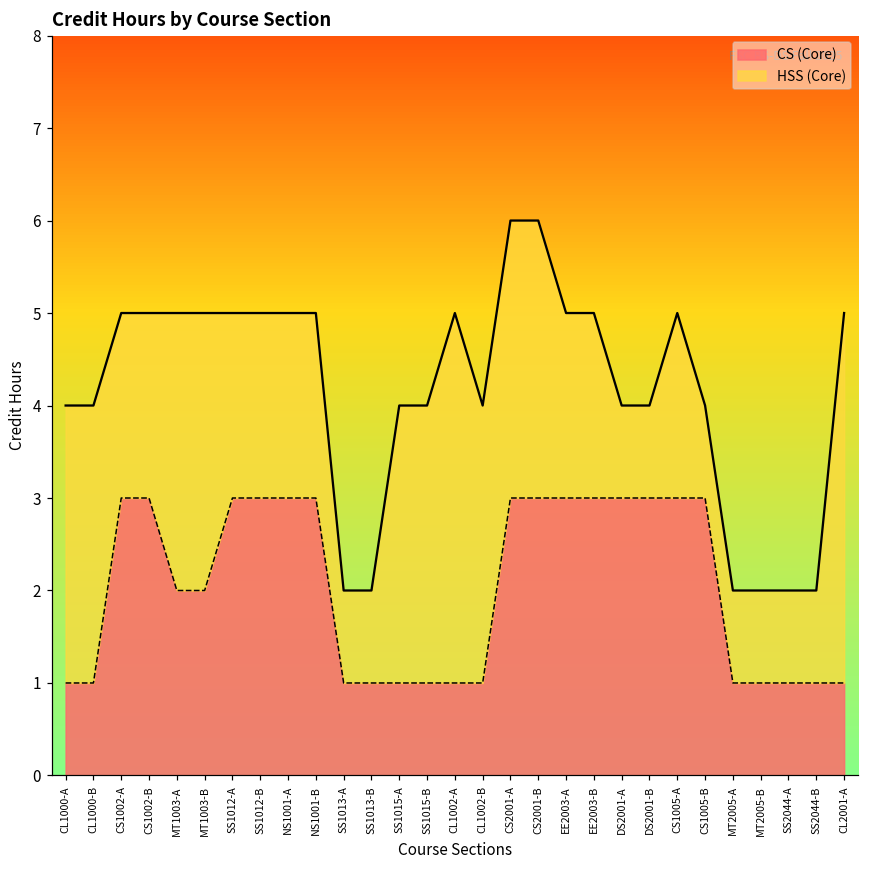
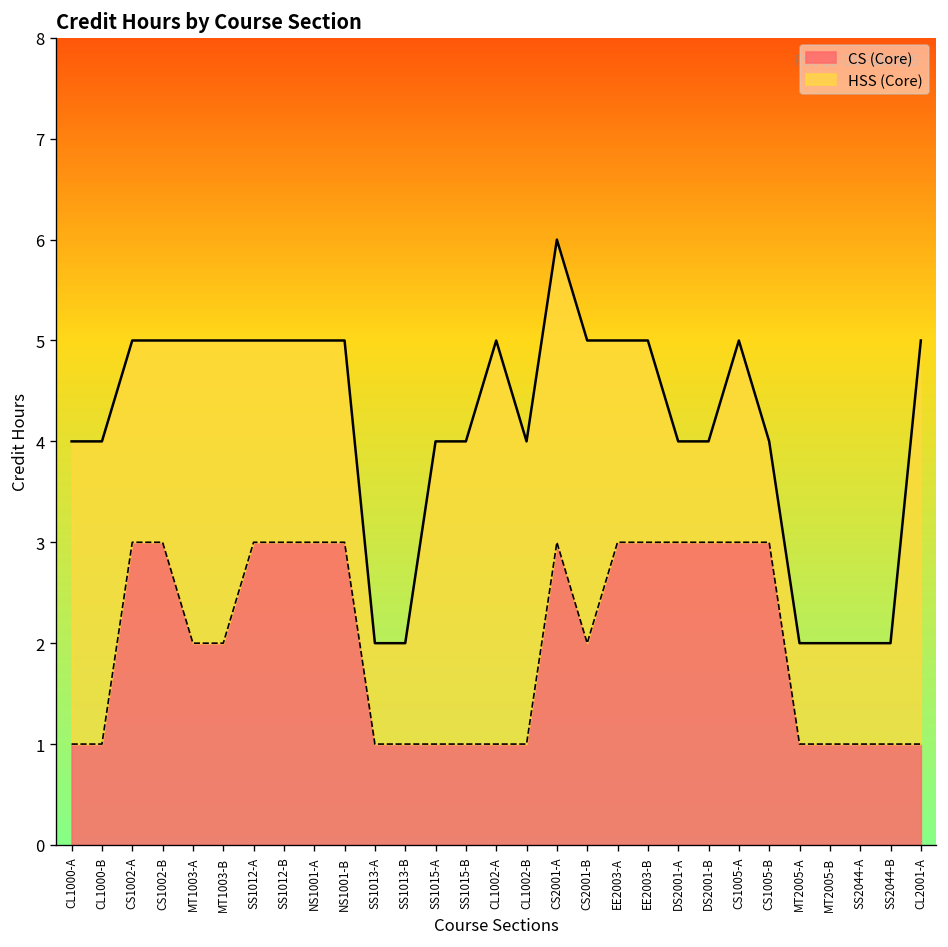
CS (Core), CS2001-B: 3 -> 2
